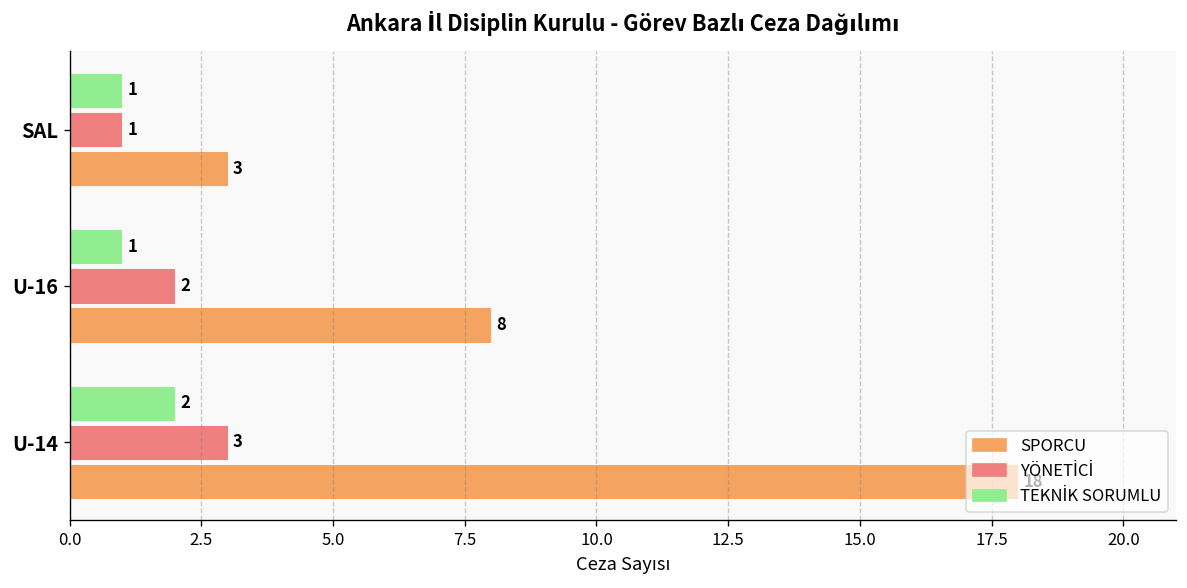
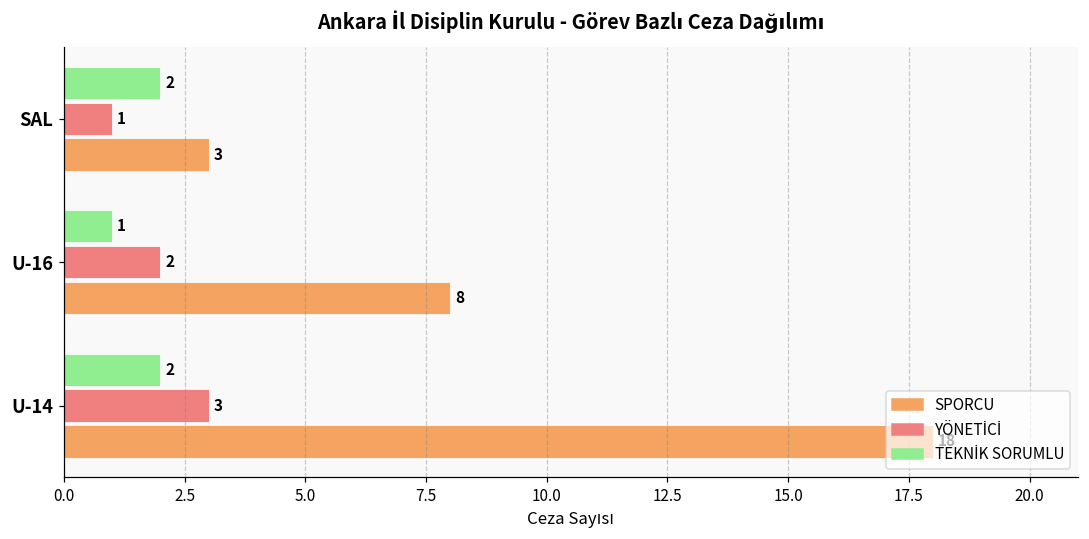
TEKNİK SORUMLU, SAL: 1 -> 2
